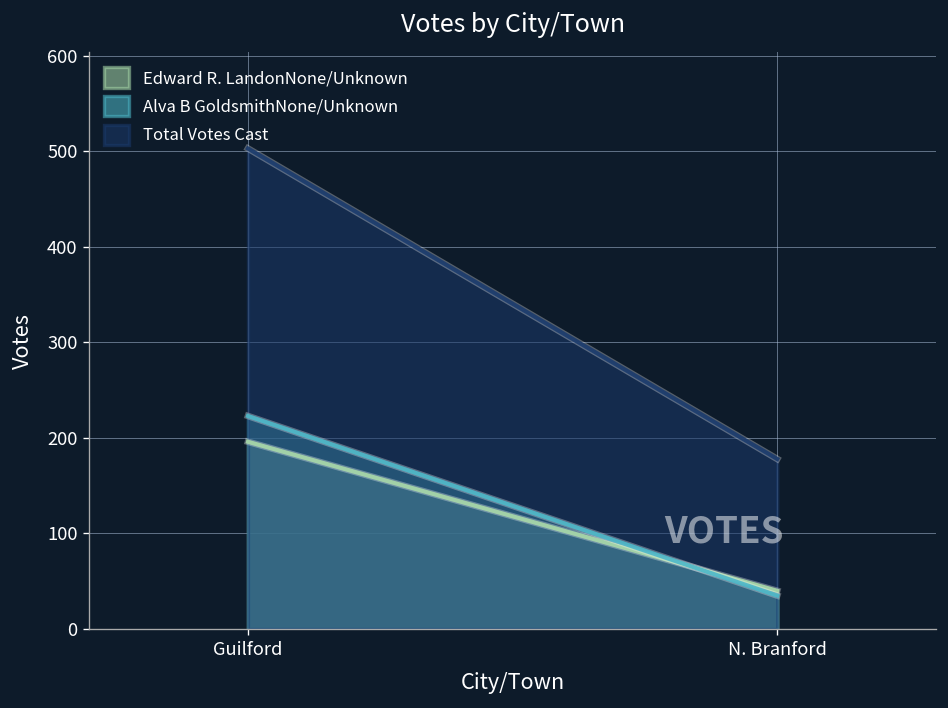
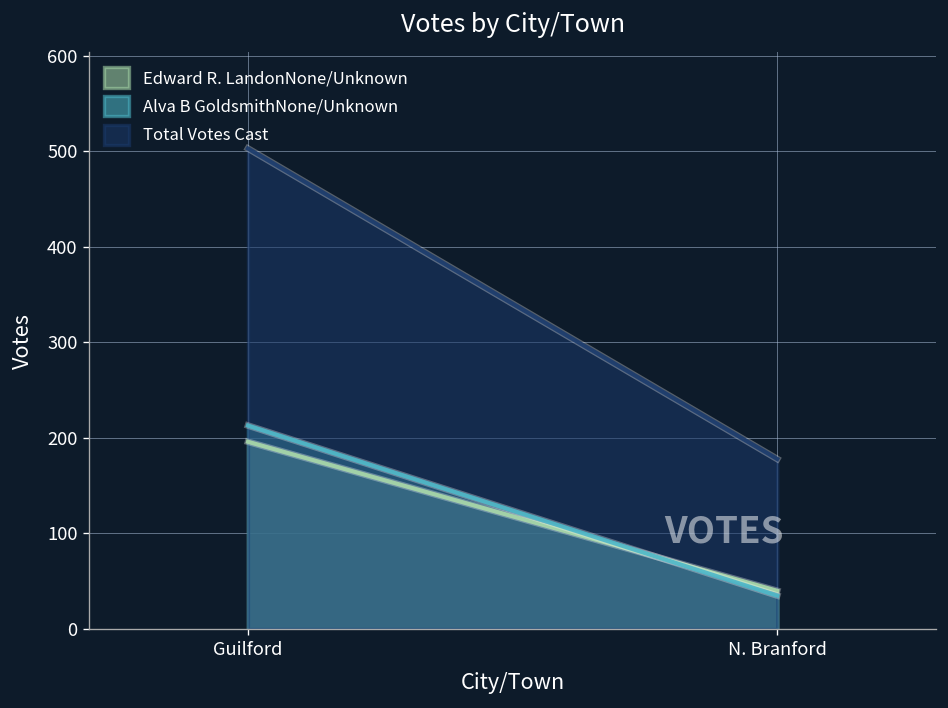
Alva B GoldsmithNone/Unknown, Guilford: 220 -> 210
